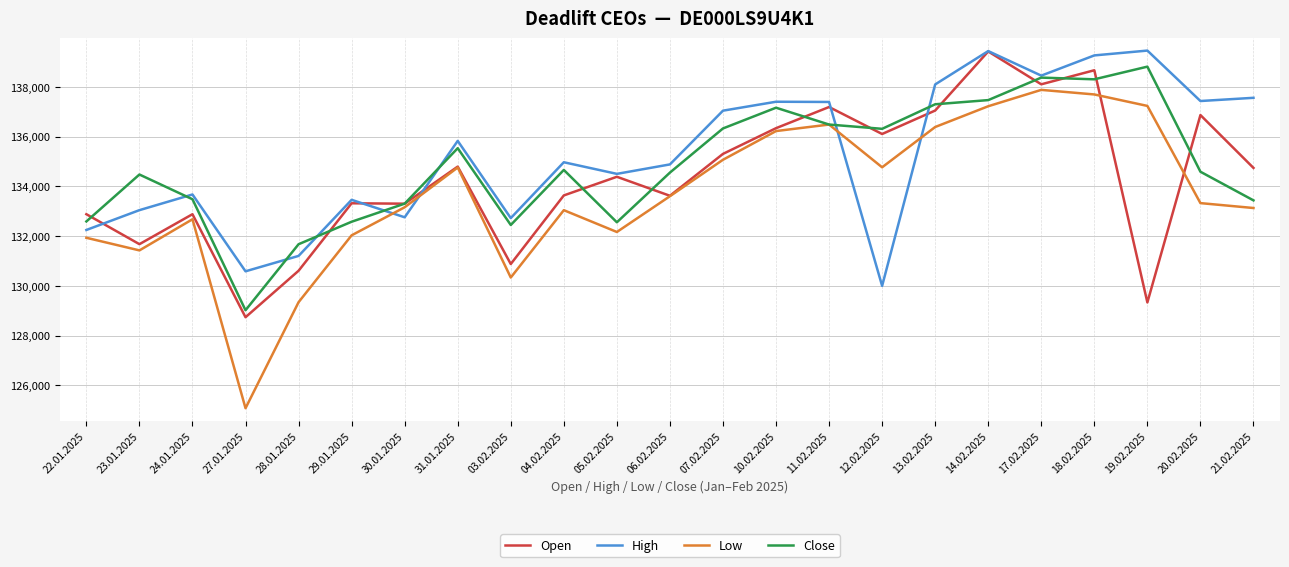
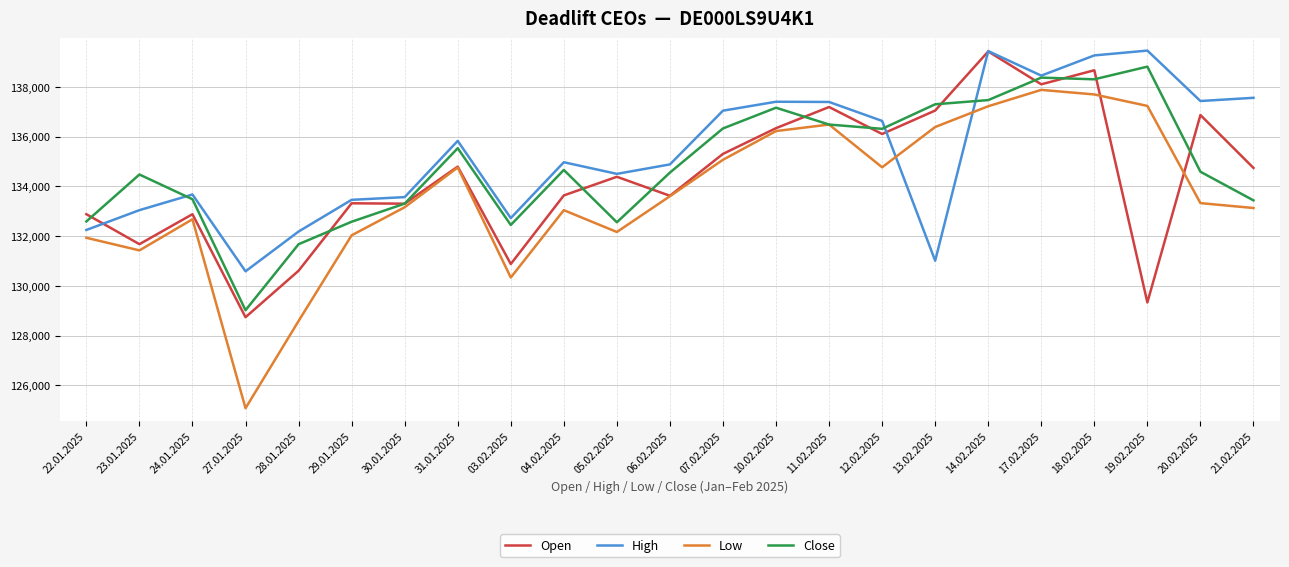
High, 28.01.2025: 131,200 -> 132,200
Low, 28.01.2025: 129,300 -> 128,600
High, 30.01.2025: 132,800 -> 133,600
High, 12.02.2025: 130,000 -> 136,600
High, 13.02.2025: 138,100 -> 131,000
